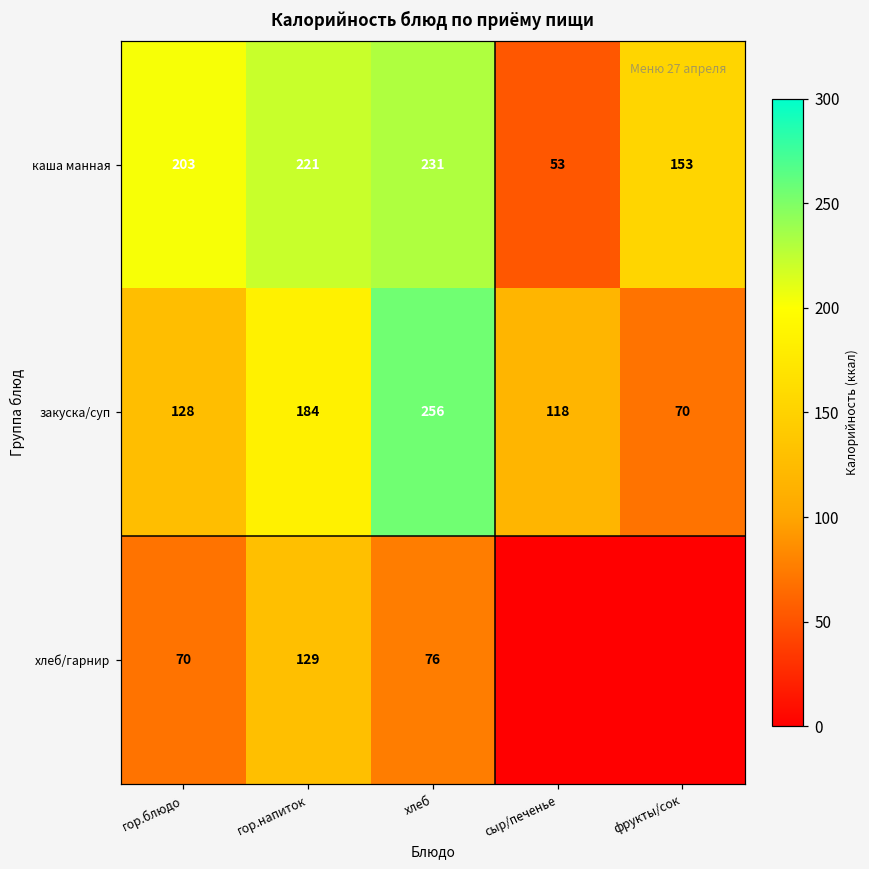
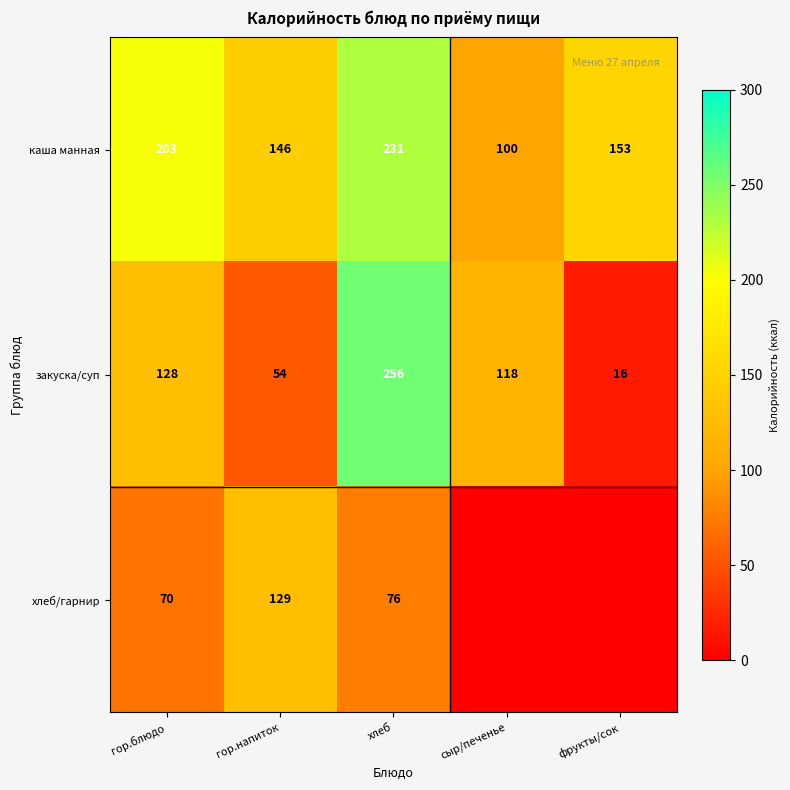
каша манная, гор.напиток: 221 -> 146
каша манная, сыр/печенье: 53 -> 100
закуска/суп, гор.напиток: 184 -> 54
закуска/суп, фрукты/сок: 70 -> 16
